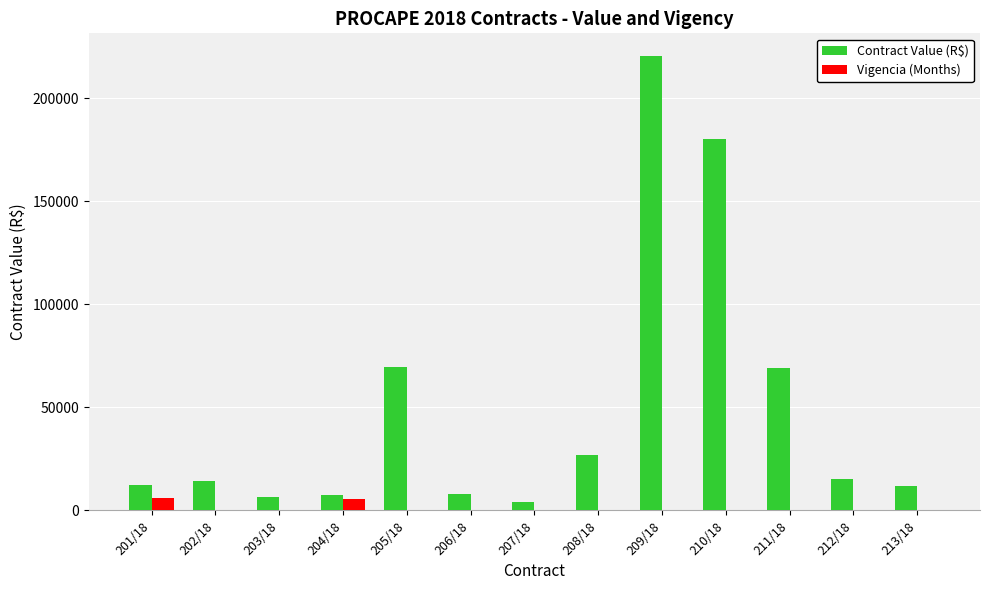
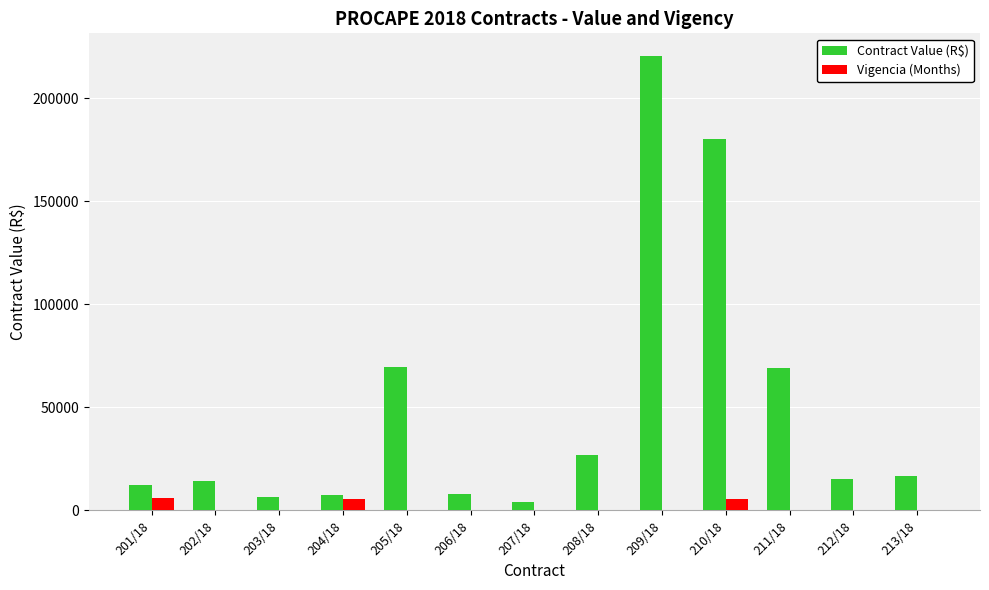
Vigencia (Months), 210/18: 0 -> 5000
Contract Value (R$), 213/18: 12000 -> 17000
